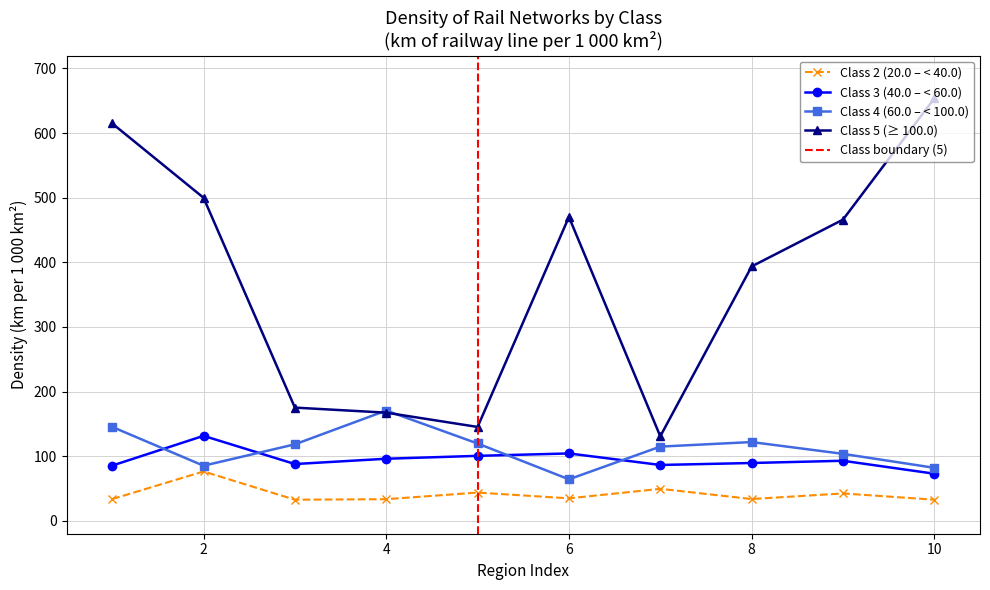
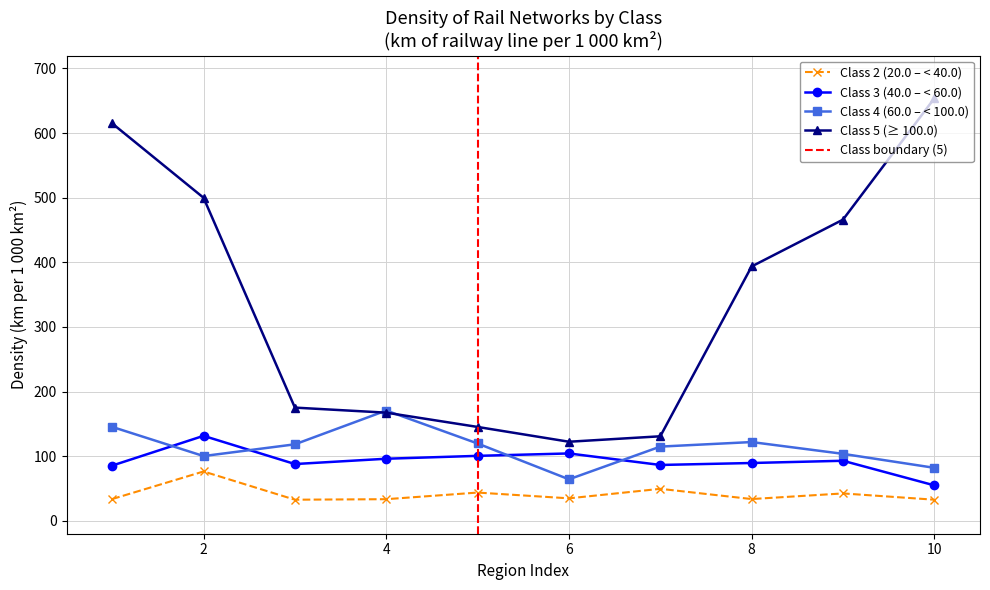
Class 4 (60.0 – < 100.0), 2: 90 -> 100
Class 5 (≥ 100.0), 6: 470 -> 120
Class 3 (40.0 – < 60.0), 10: 70 -> 50
